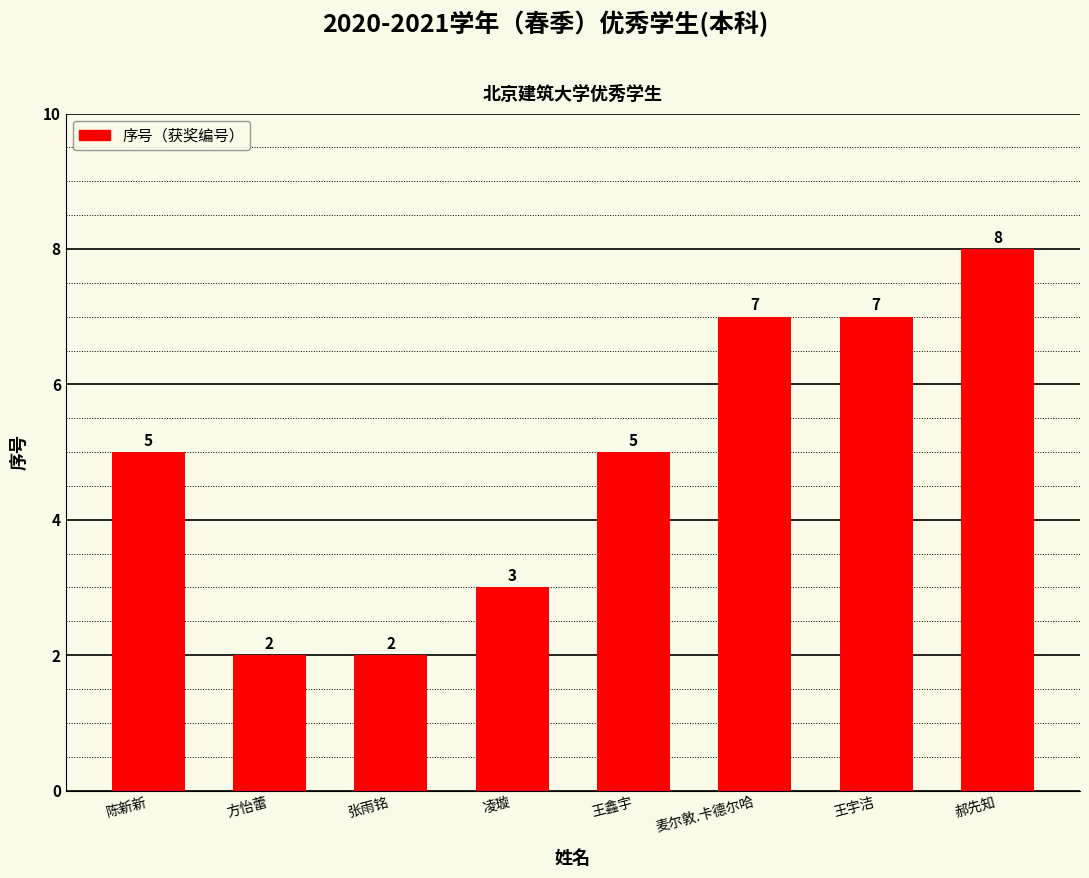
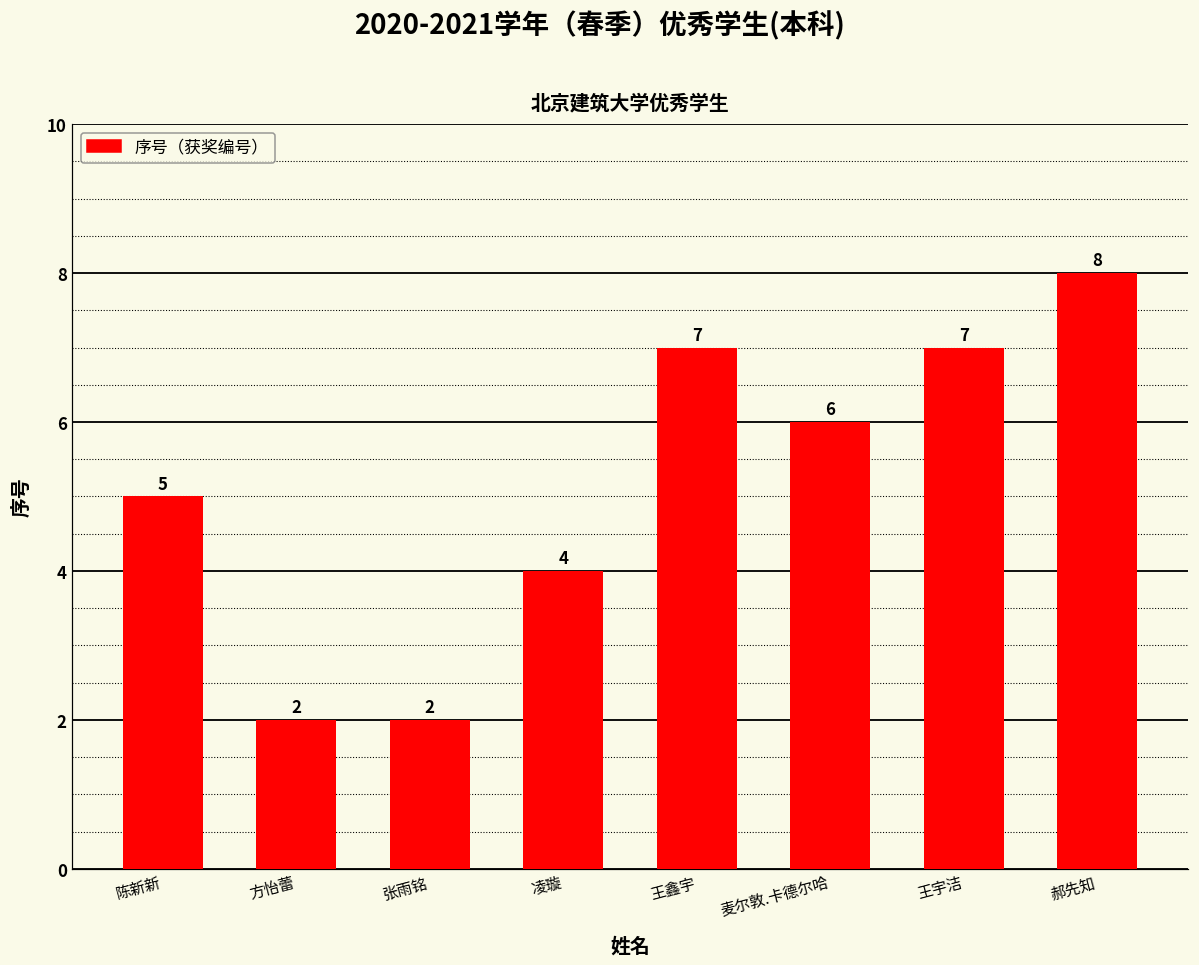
凌璇: 3 -> 4
王鑫宇: 5 -> 7
麦尔敦.卡德尔哈: 7 -> 6
